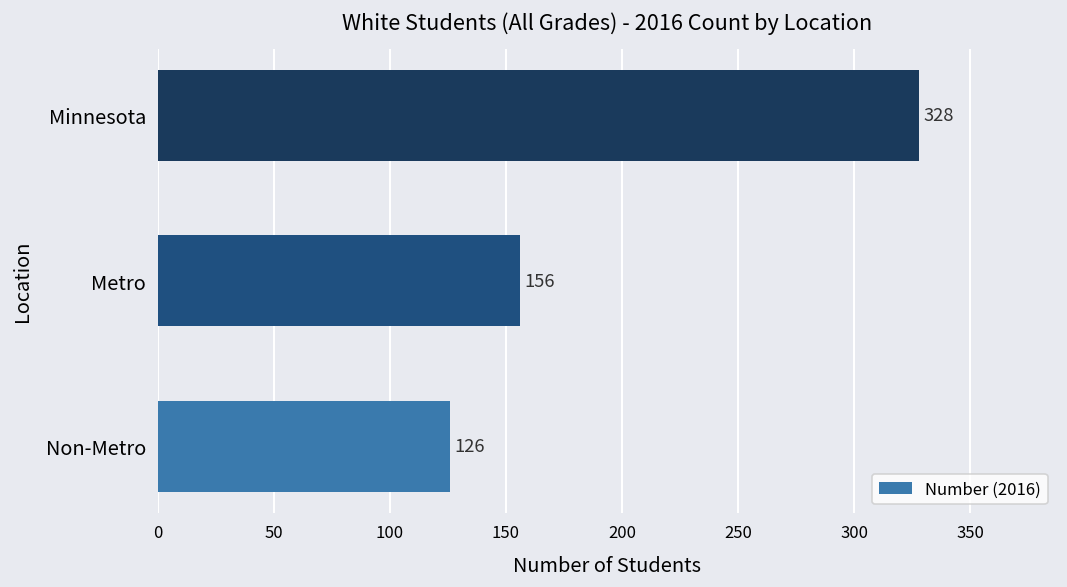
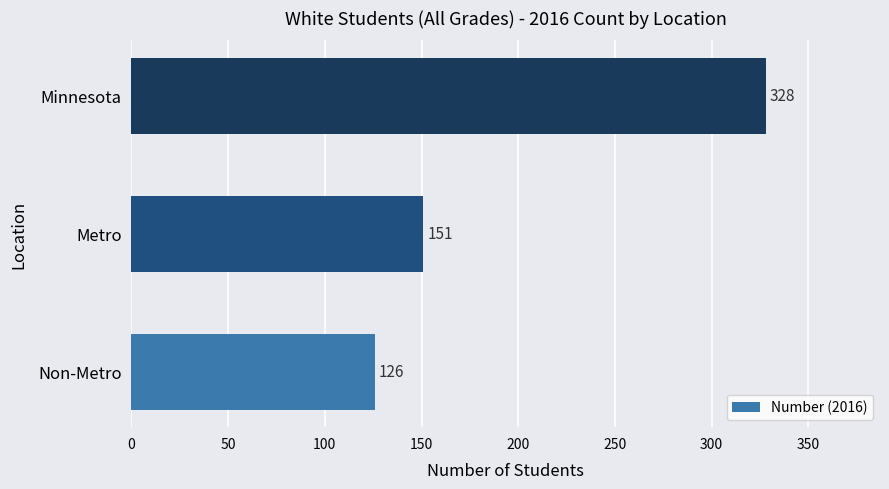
Metro: 156 -> 151
